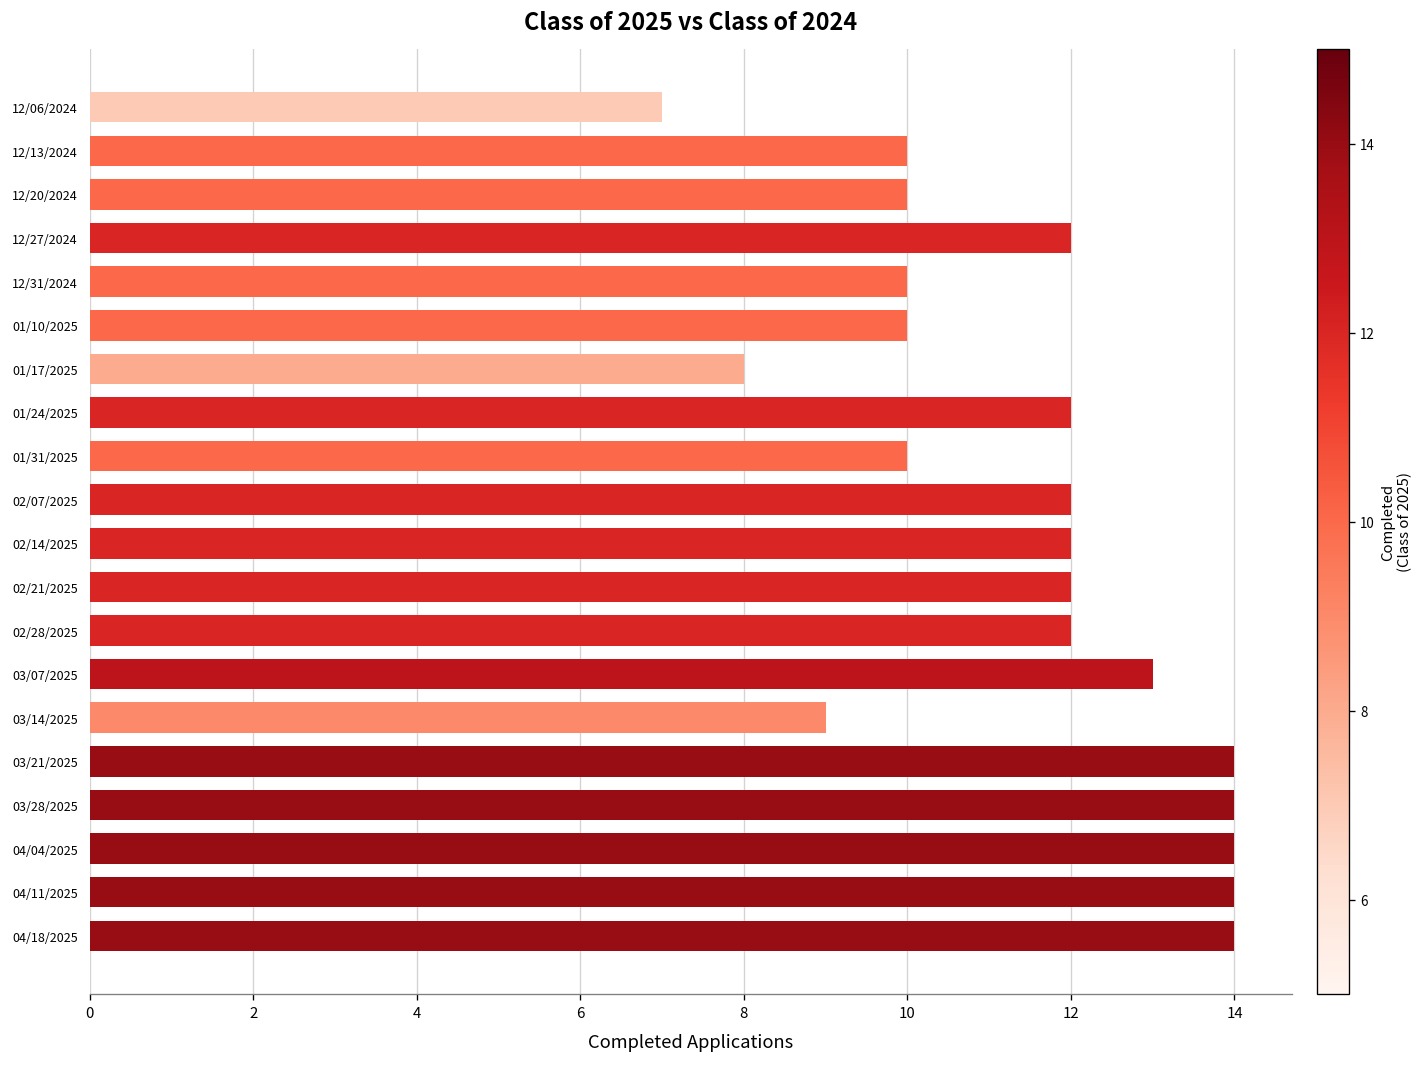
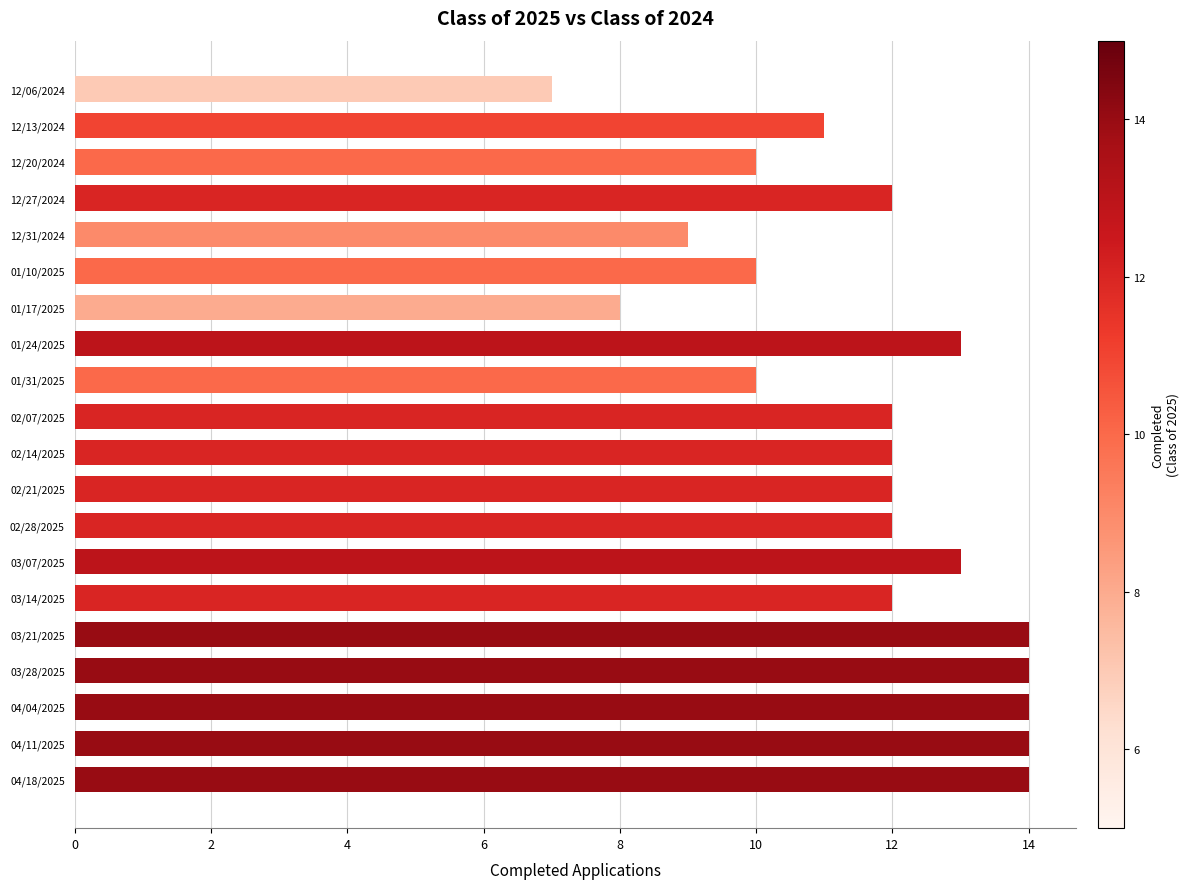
12/13/2024: 10 -> 11
12/31/2024: 10 -> 9
01/24/2025: 12 -> 13
03/14/2025: 9 -> 12
